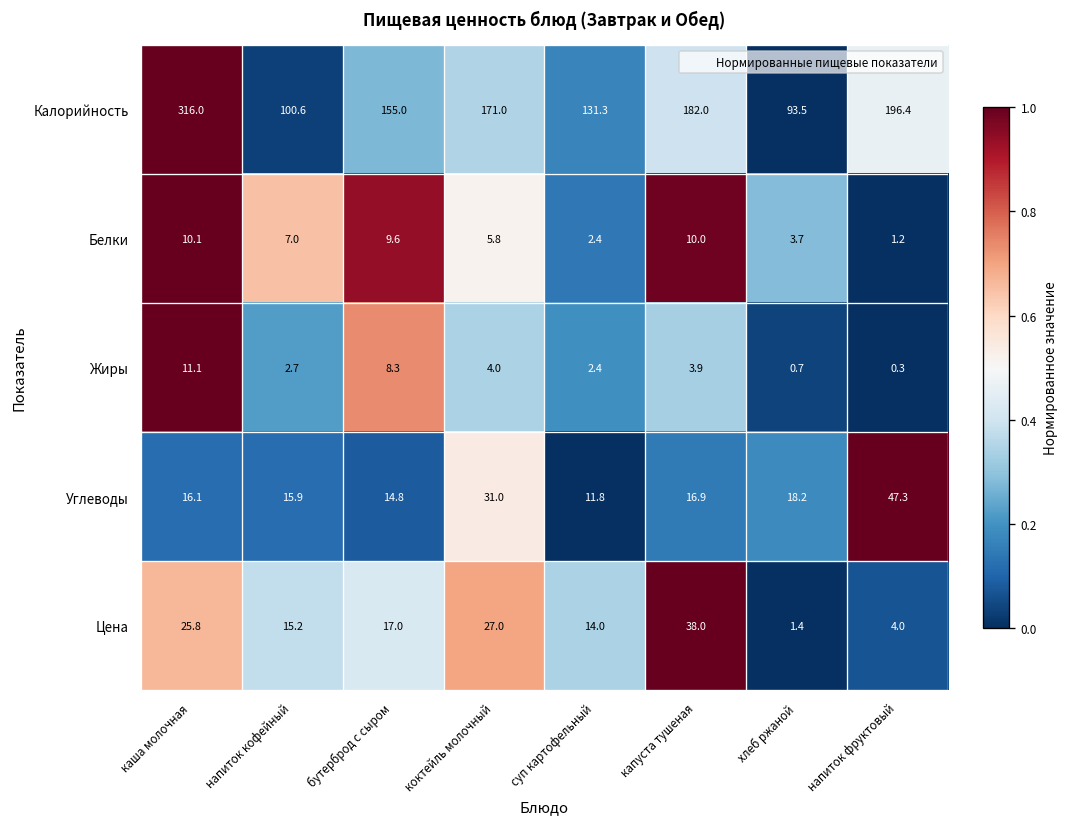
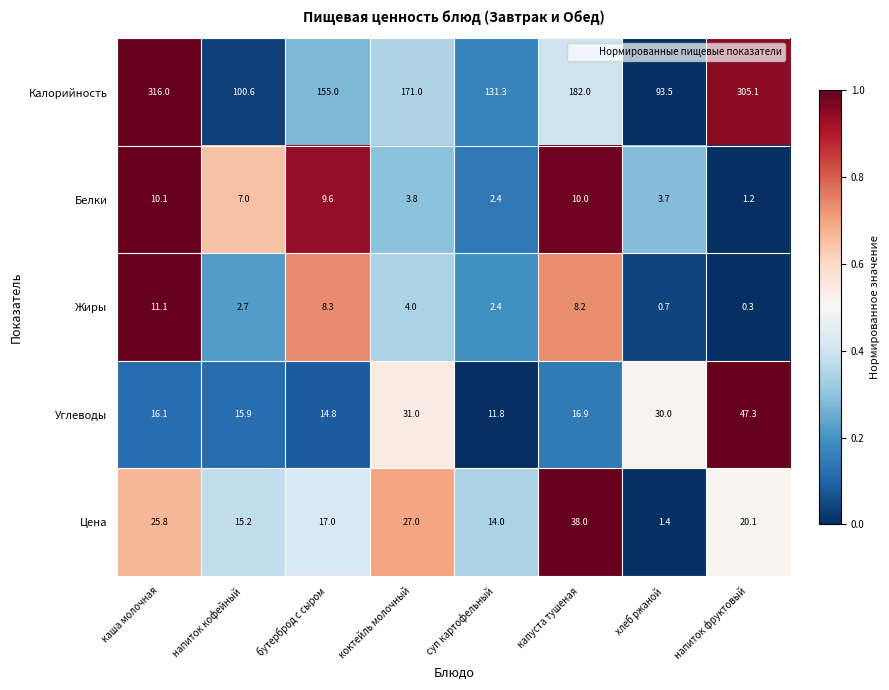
Калорийность, напиток фруктовый: 196.4 -> 305.1
Белки, коктейль молочный: 5.8 -> 3.8
Жиры, капуста тушеная: 3.9 -> 8.2
Углеводы, хлеб ржаной: 18.2 -> 30.0
Цена, напиток фруктовый: 4.0 -> 20.1
